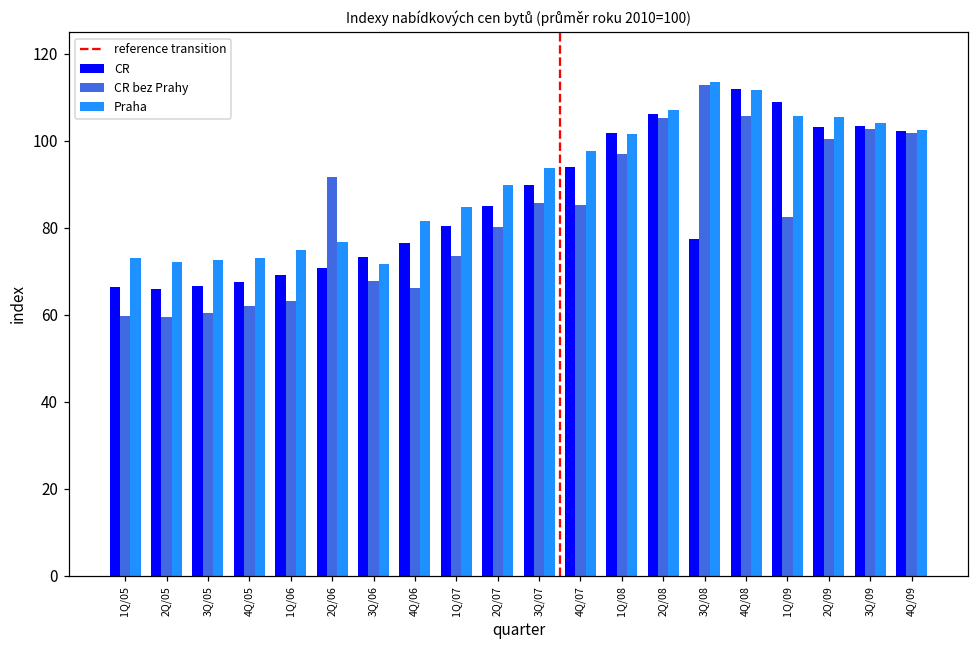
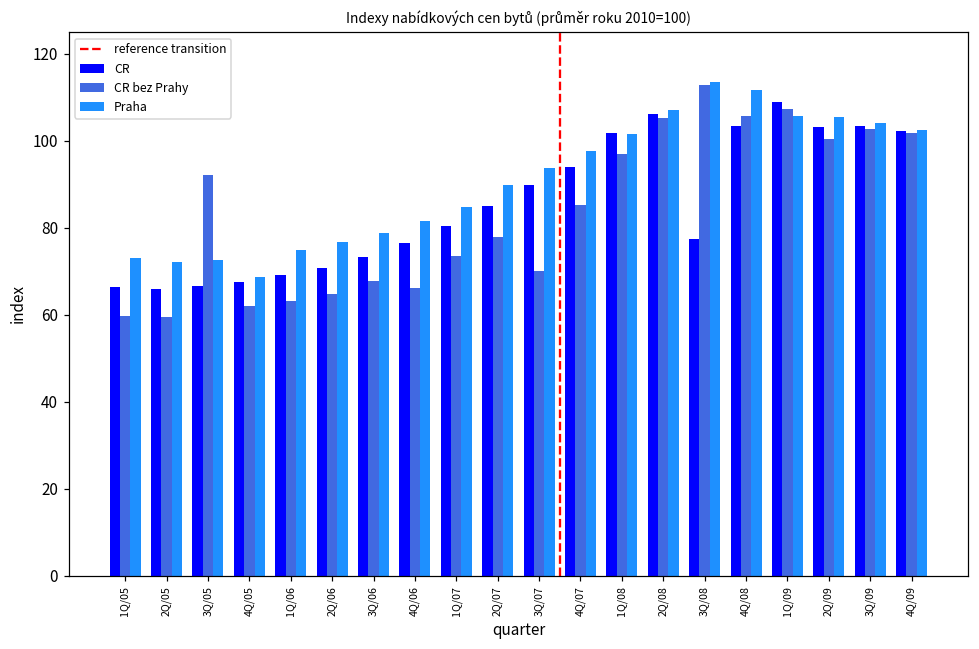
CR bez Prahy, 3Q/05: 60 -> 92
Praha, 4Q/05: 73 -> 69
CR bez Prahy, 2Q/06: 92 -> 65
Praha, 3Q/06: 72 -> 79
CR bez Prahy, 2Q/07: 80 -> 78
CR bez Prahy, 3Q/07: 86 -> 70
CR, 4Q/08: 112 -> 103
CR bez Prahy, 1Q/09: 82 -> 107
